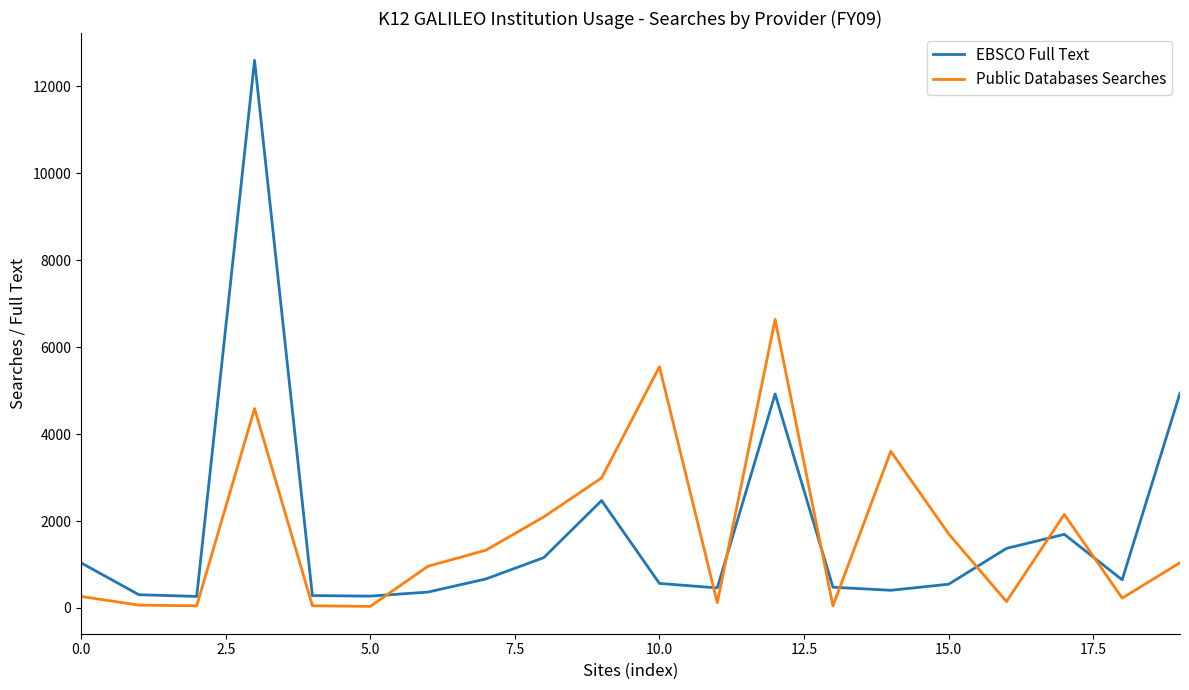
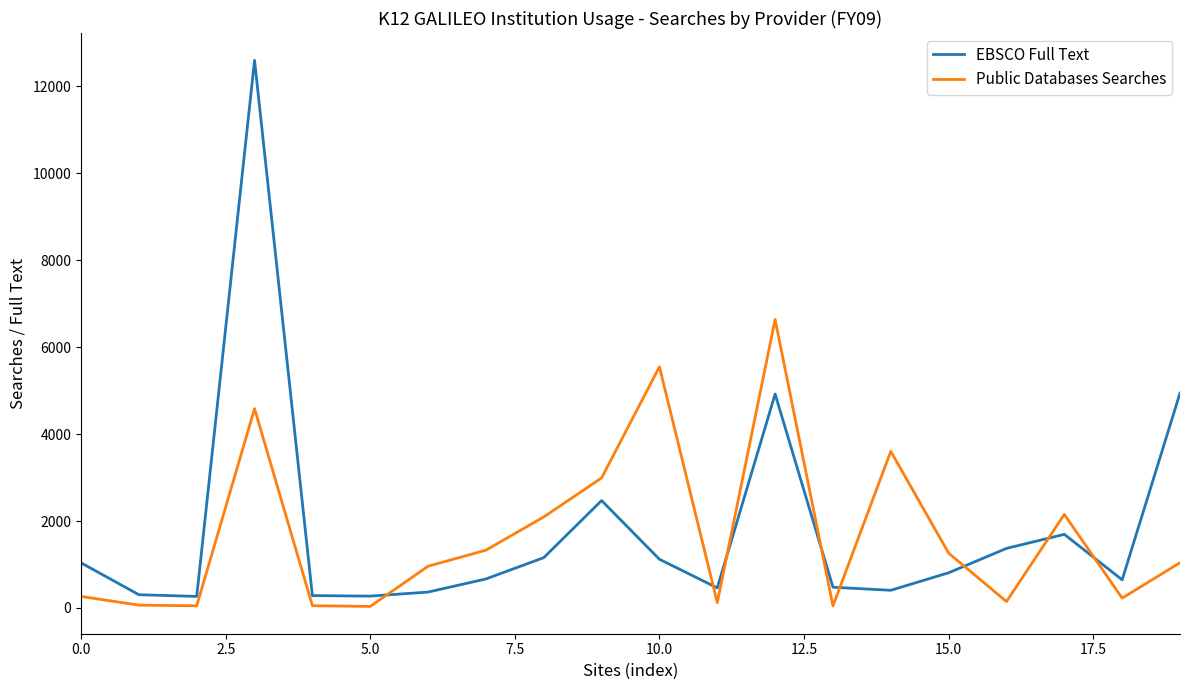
EBSCO Full Text, 10.0: 600 -> 1100
EBSCO Full Text, 15.0: 500 -> 800
Public Databases Searches, 15.0: 1700 -> 1300
